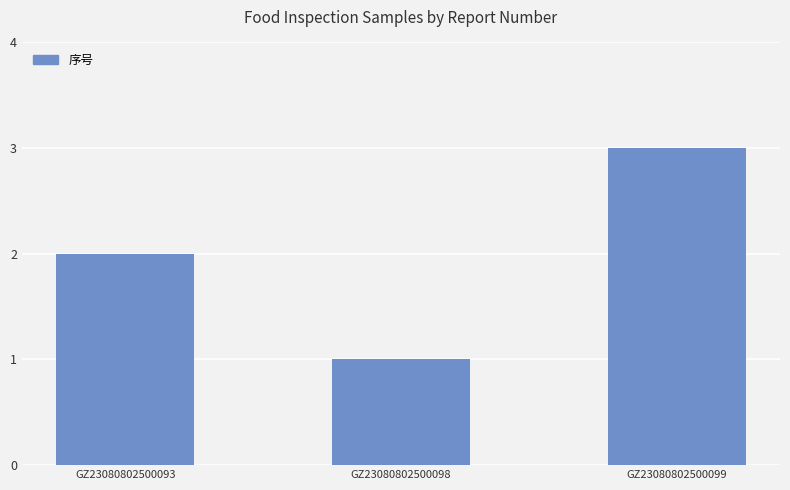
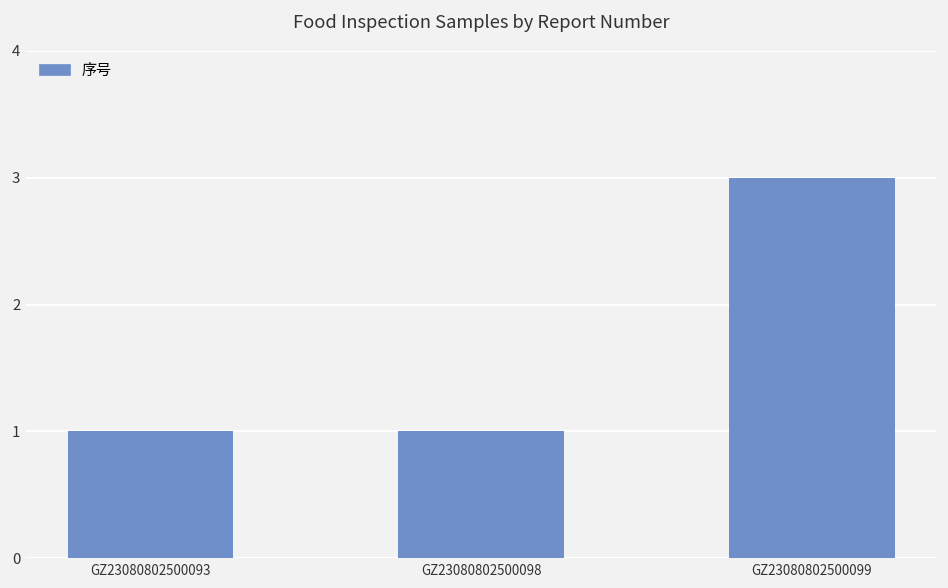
GZ23080802500093: 2 -> 1
